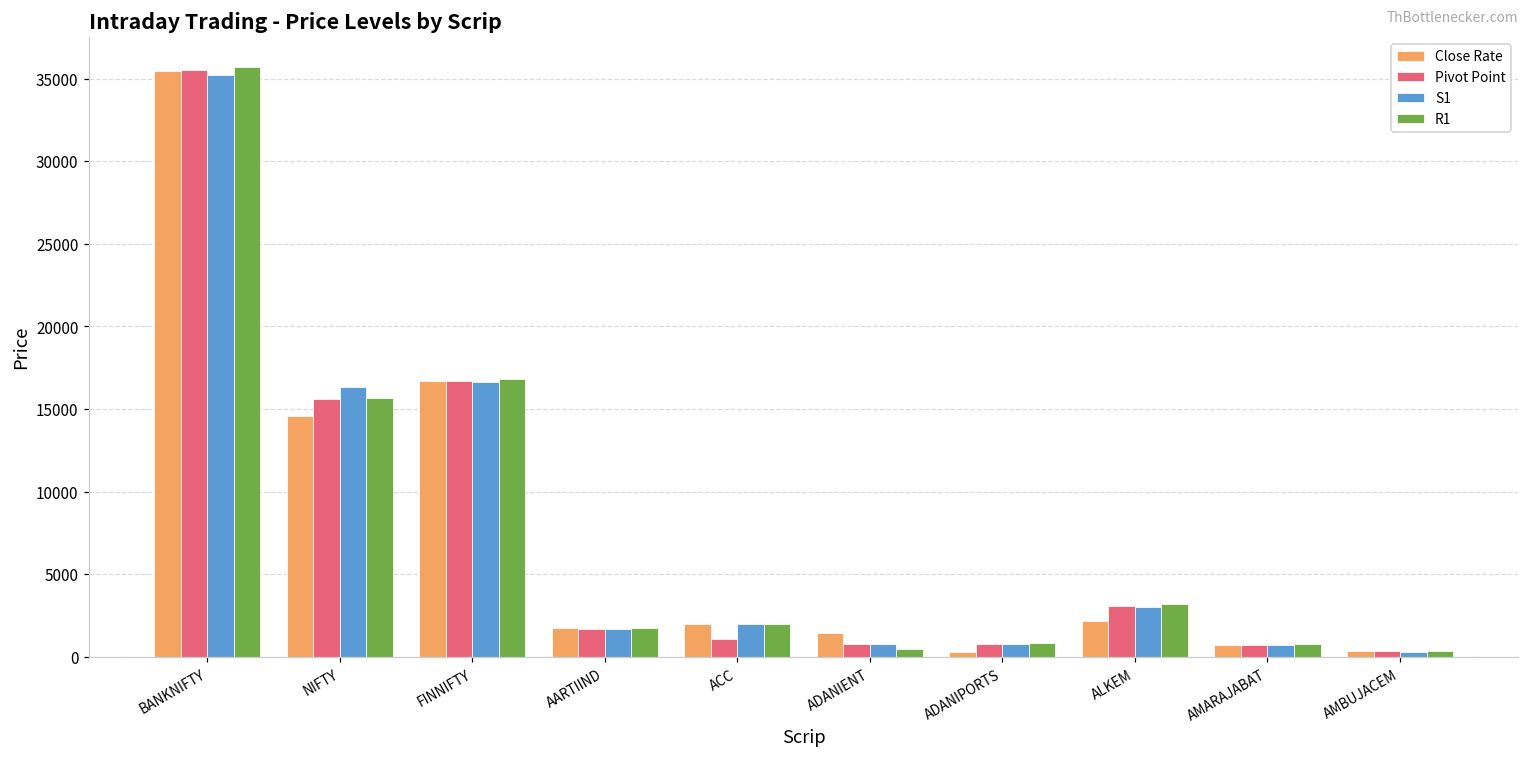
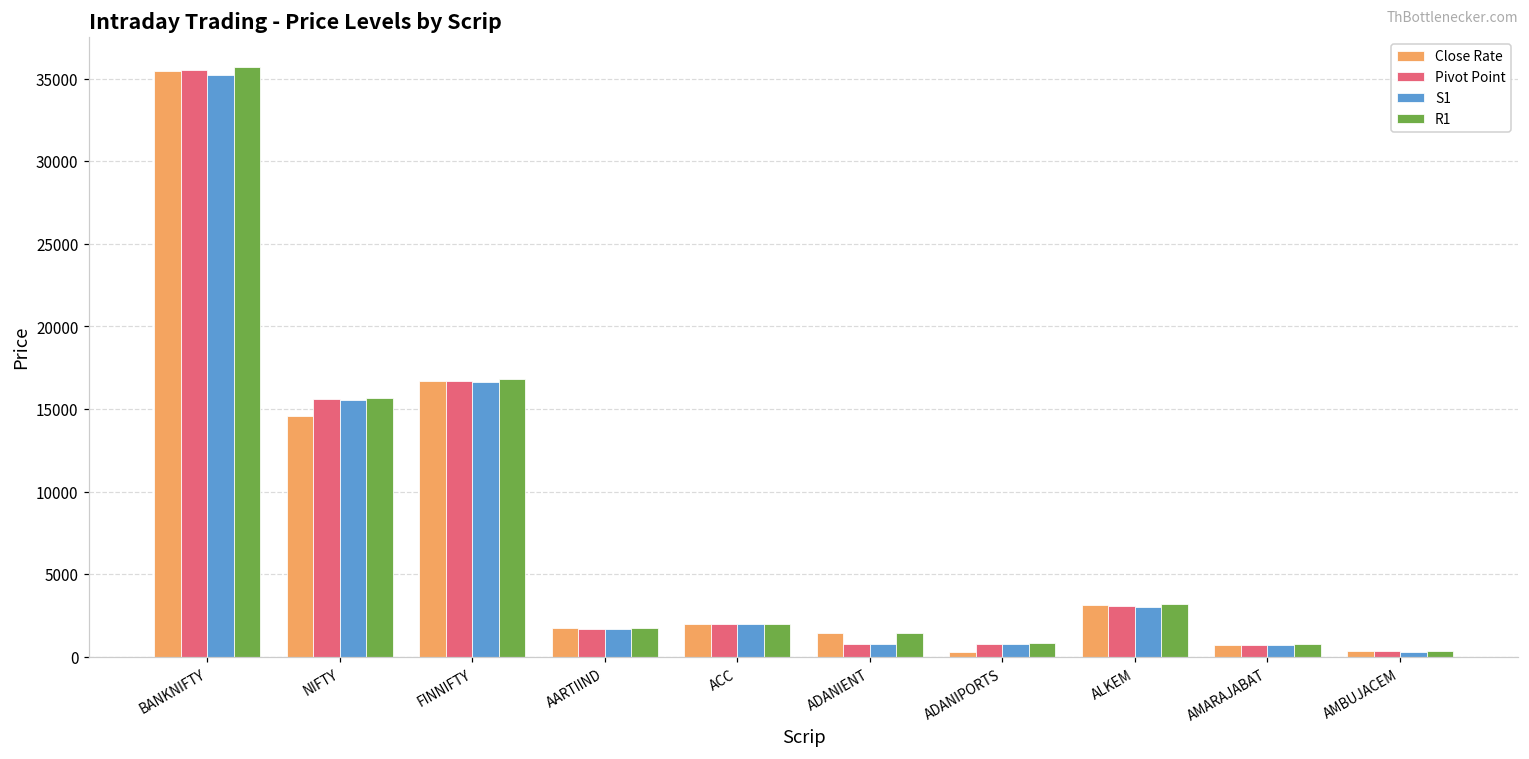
S1, NIFTY: 16300 -> 15600
Pivot Point, ACC: 1100 -> 2000
R1, ADANIENT: 500 -> 1500
Close Rate, ALKEM: 2200 -> 3100
